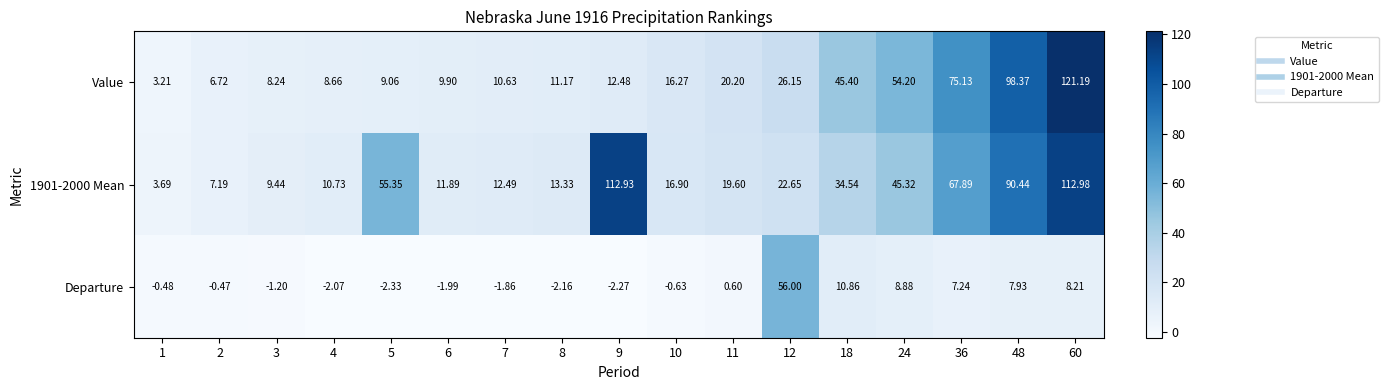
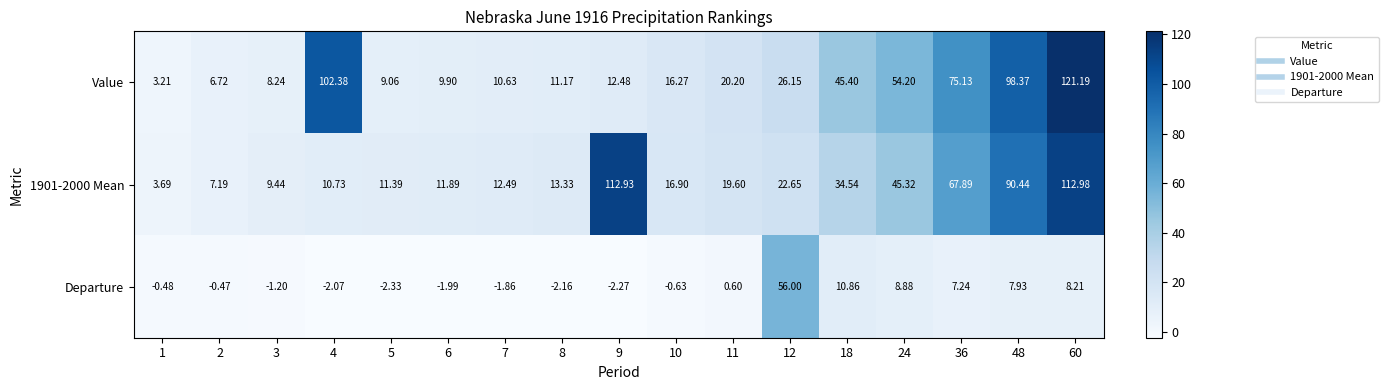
Value, 4: 8.66 -> 102.38
1901-2000 Mean, 5: 55.35 -> 11.39
